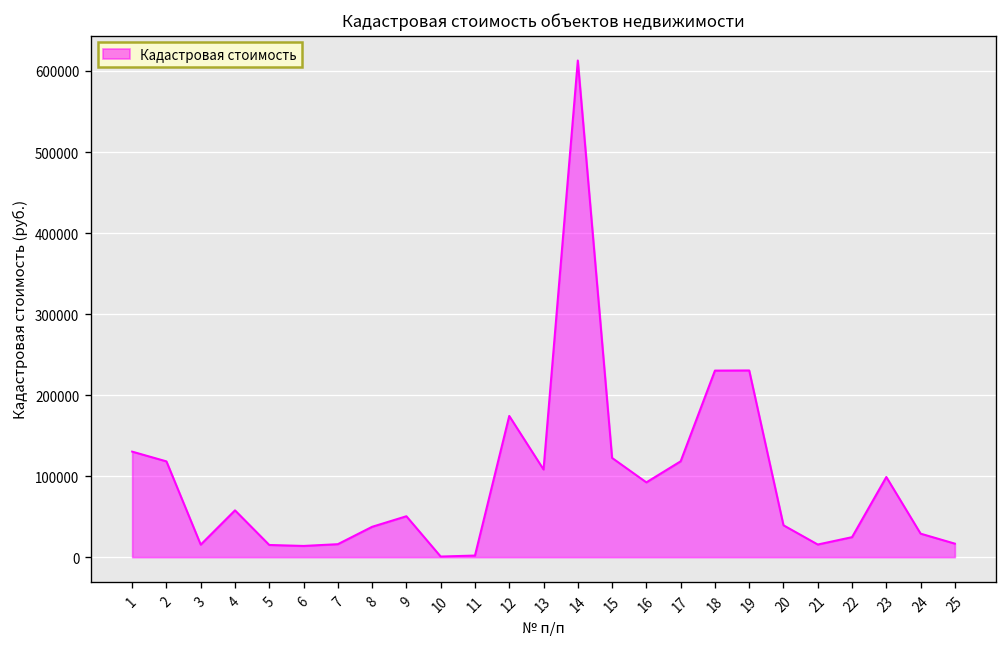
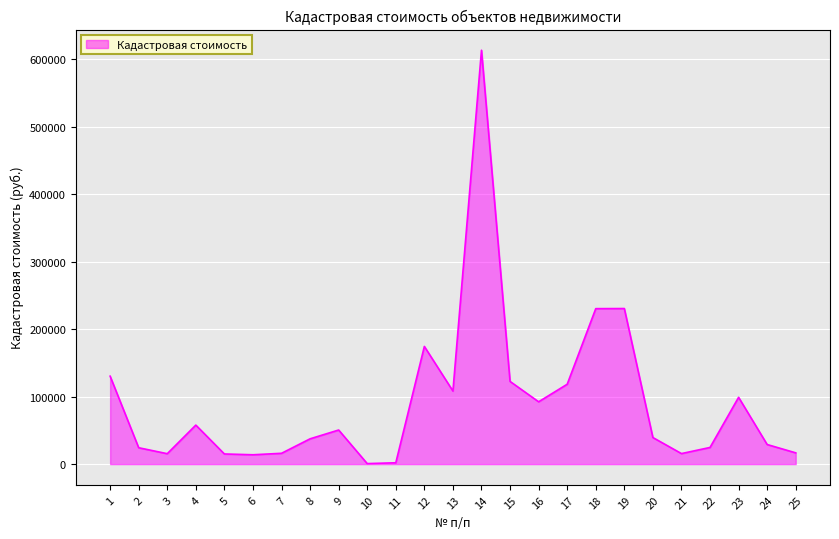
2: 120000 -> 20000
